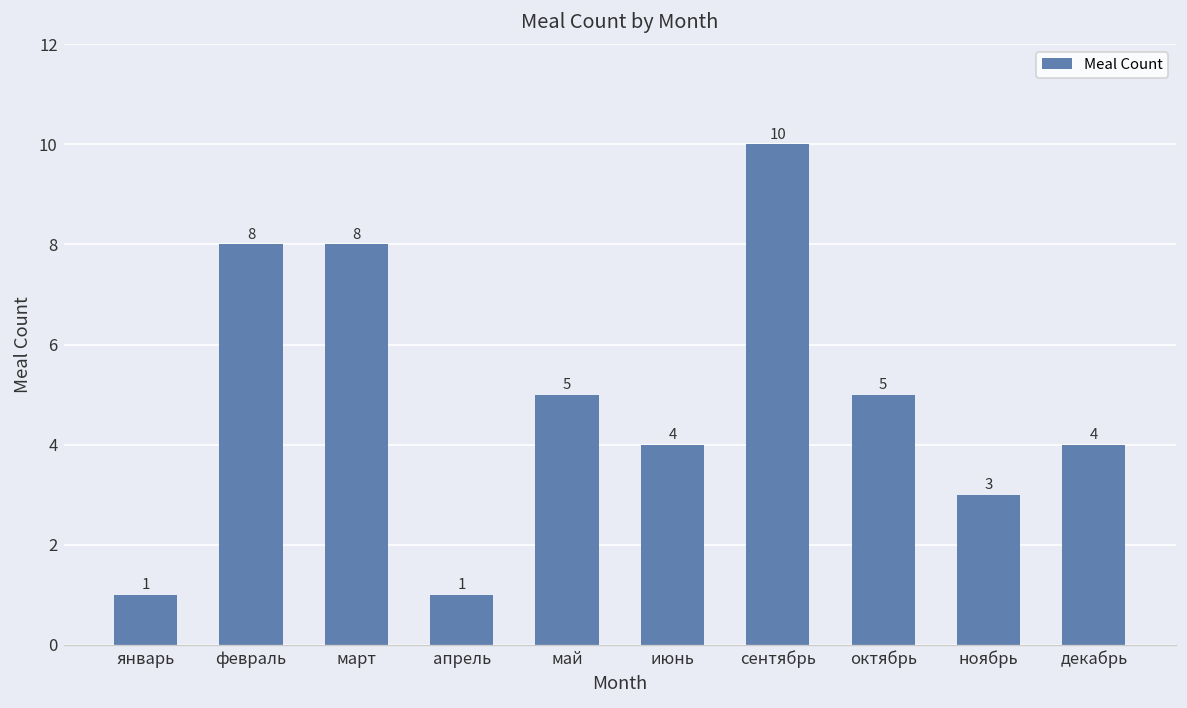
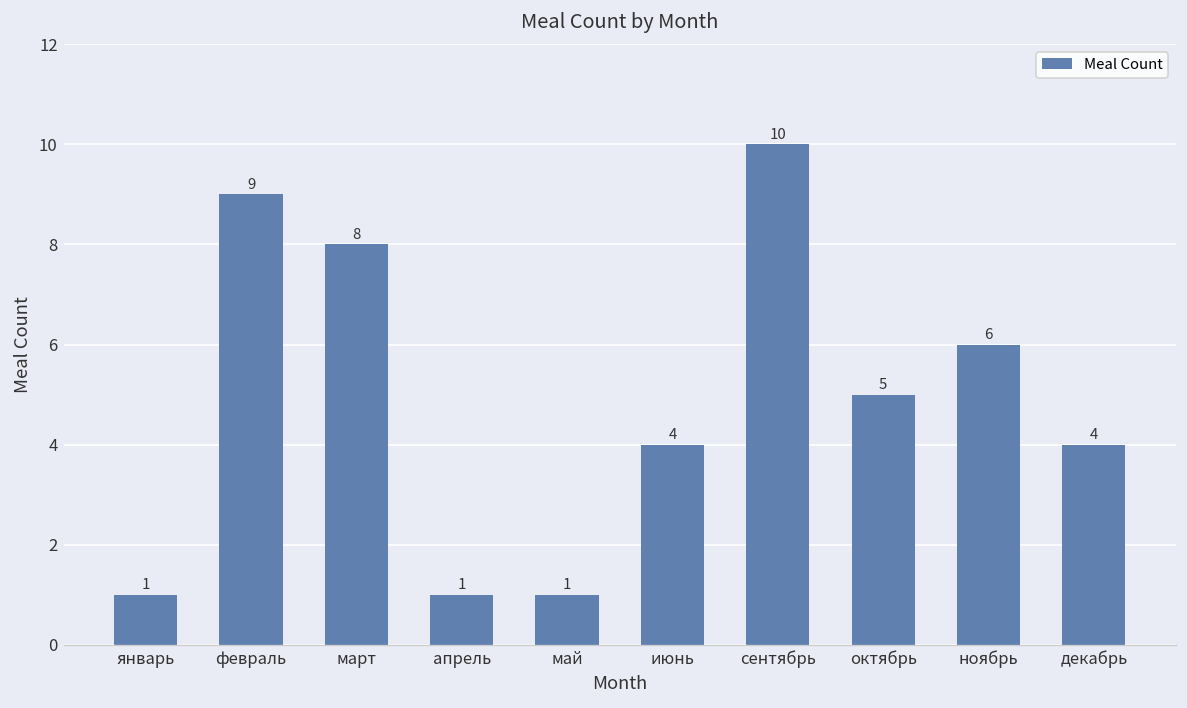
февраль: 8 -> 9
май: 5 -> 1
ноябрь: 3 -> 6
